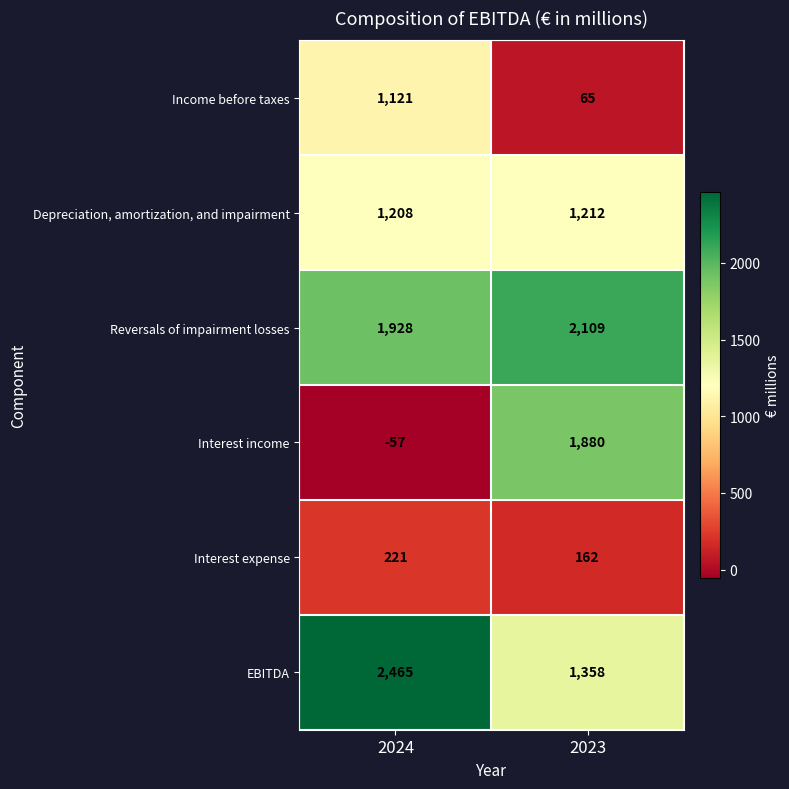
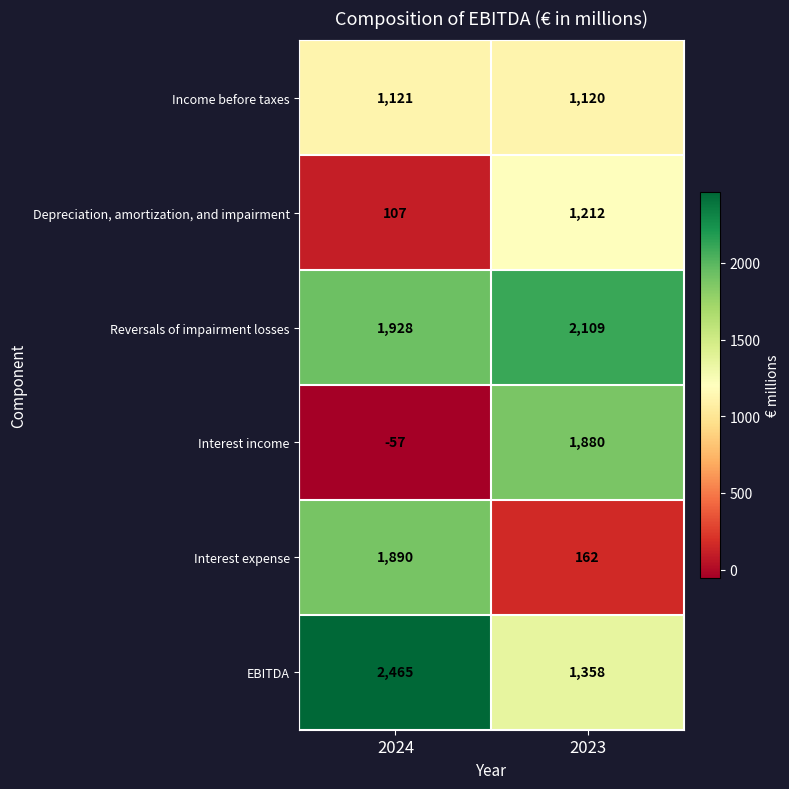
Income before taxes, 2023: 65 -> 1,120
Depreciation, amortization, and impairment, 2024: 1,208 -> 107
Interest expense, 2024: 221 -> 1,890
